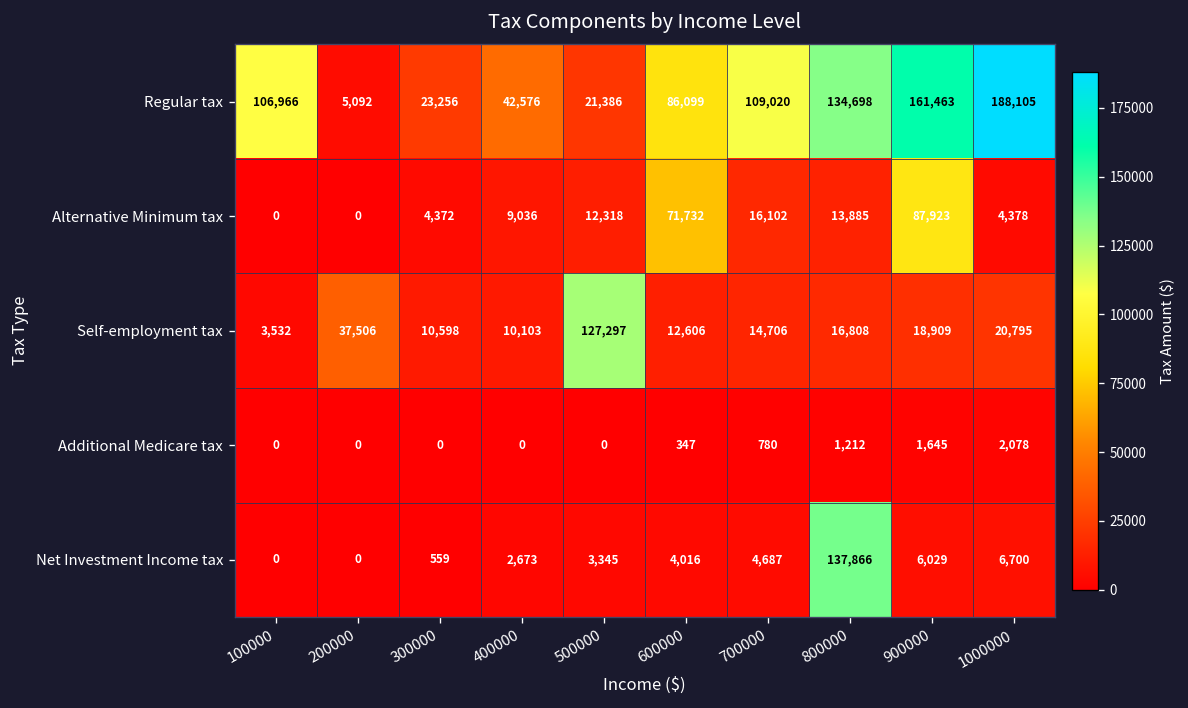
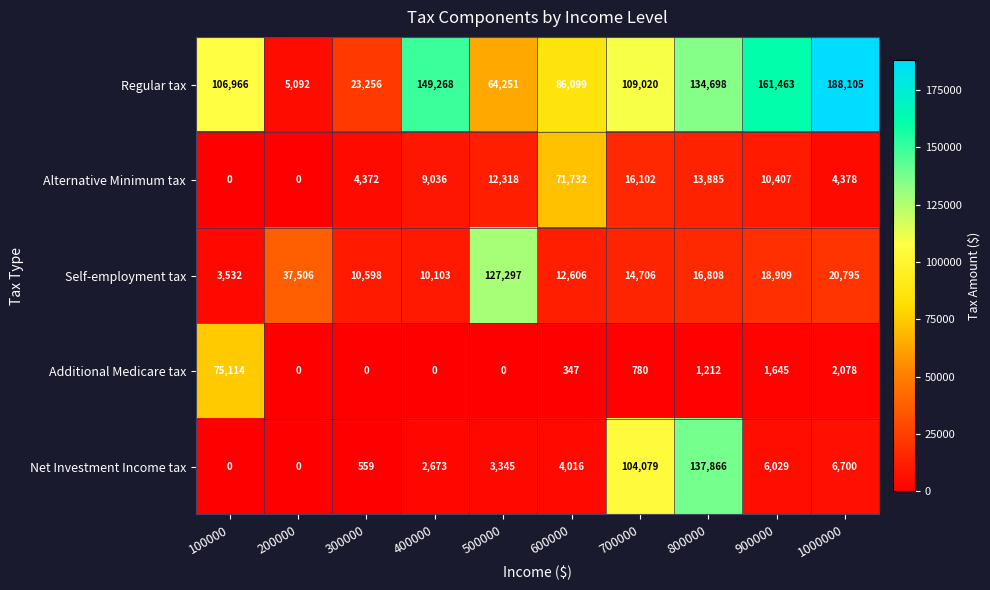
Regular tax, 400000: 42,576 -> 149,268
Regular tax, 500000: 21,386 -> 64,251
Alternative Minimum tax, 900000: 87,923 -> 10,407
Additional Medicare tax, 100000: 0 -> 75,114
Net Investment Income tax, 700000: 4,687 -> 104,079
